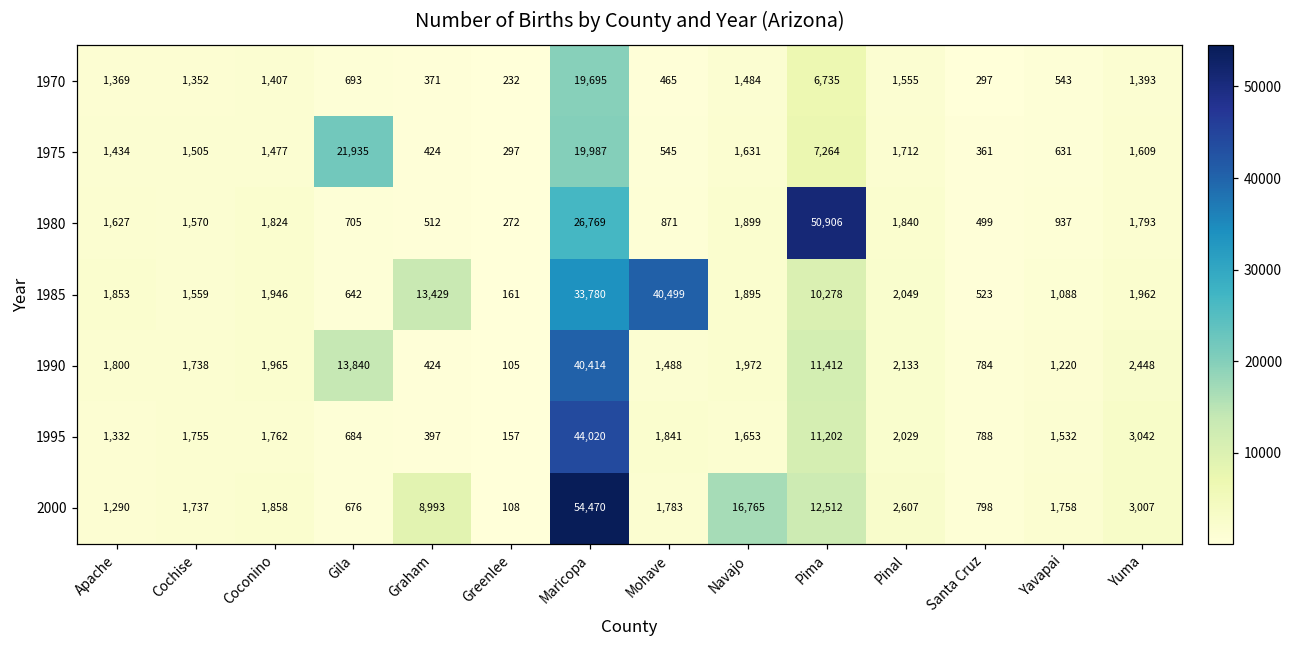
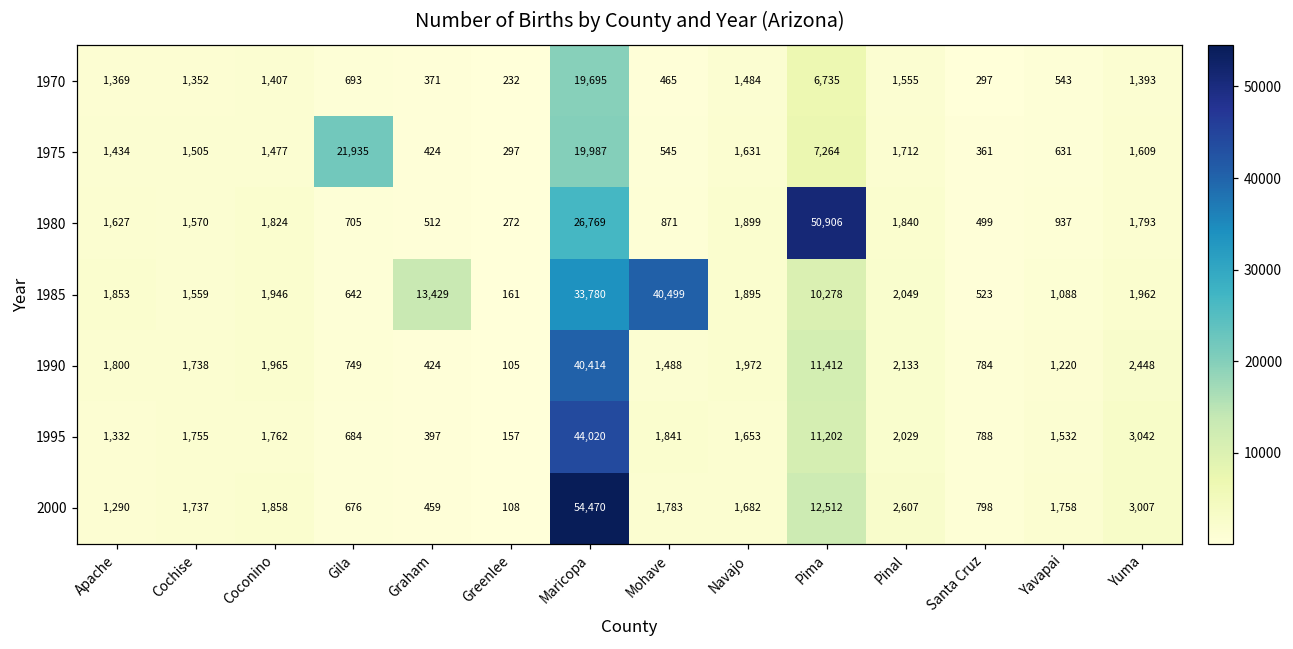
1990, Gila: 13,840 -> 749
2000, Graham: 8,993 -> 459
2000, Navajo: 16,765 -> 1,682
